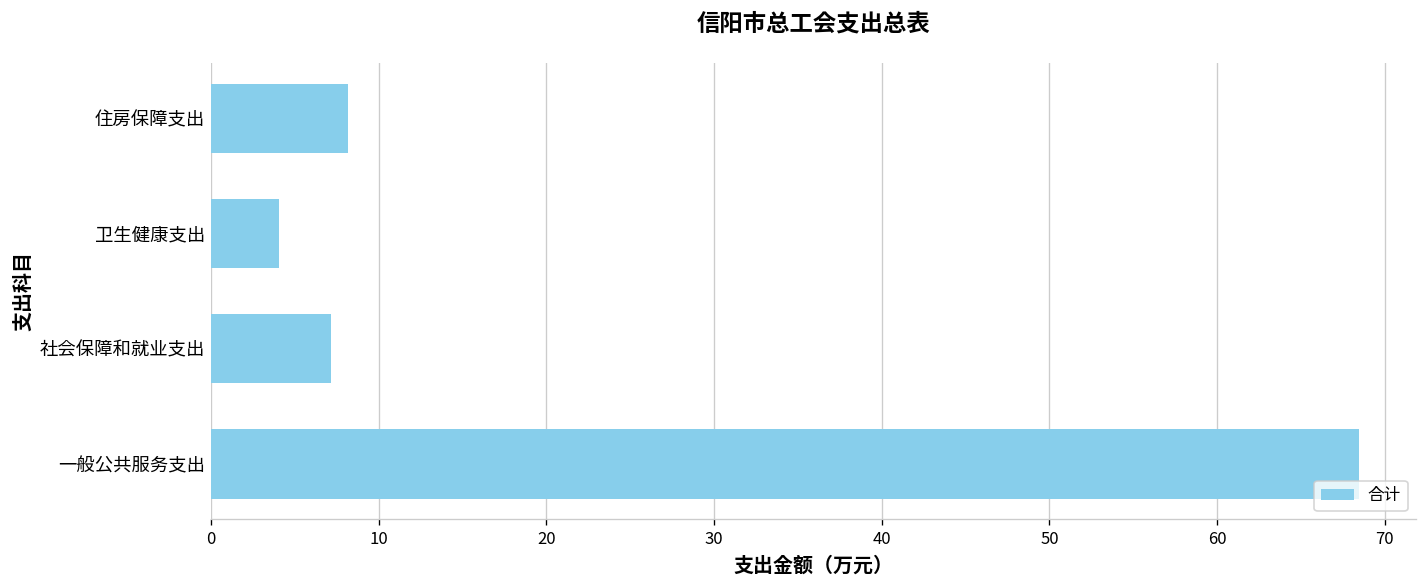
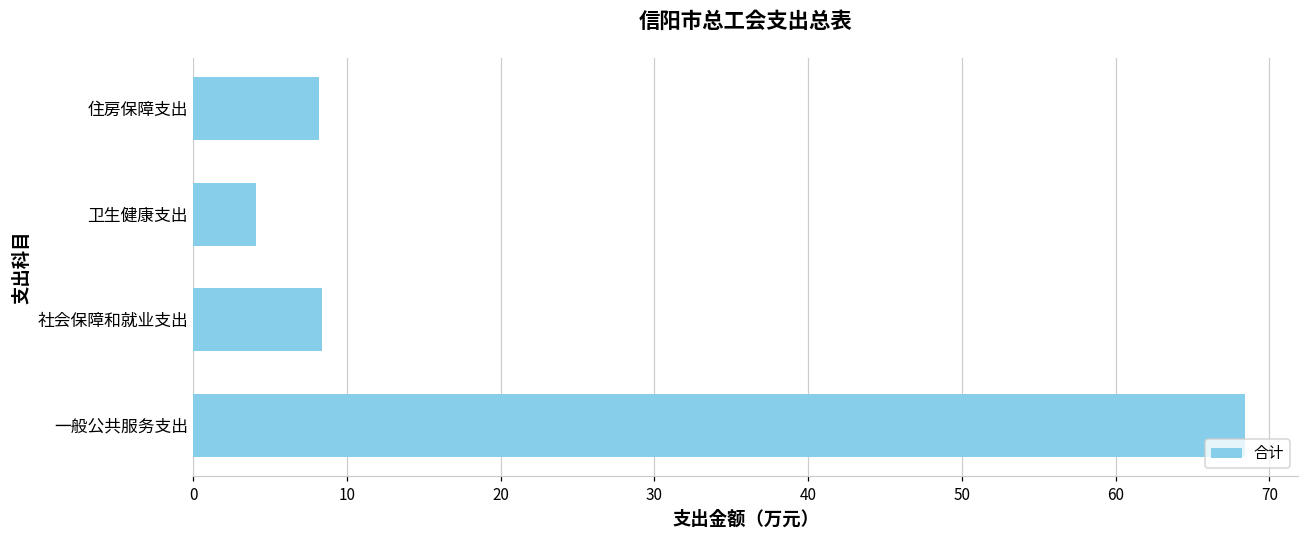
社会保障和就业支出: 7.2 -> 8.4
